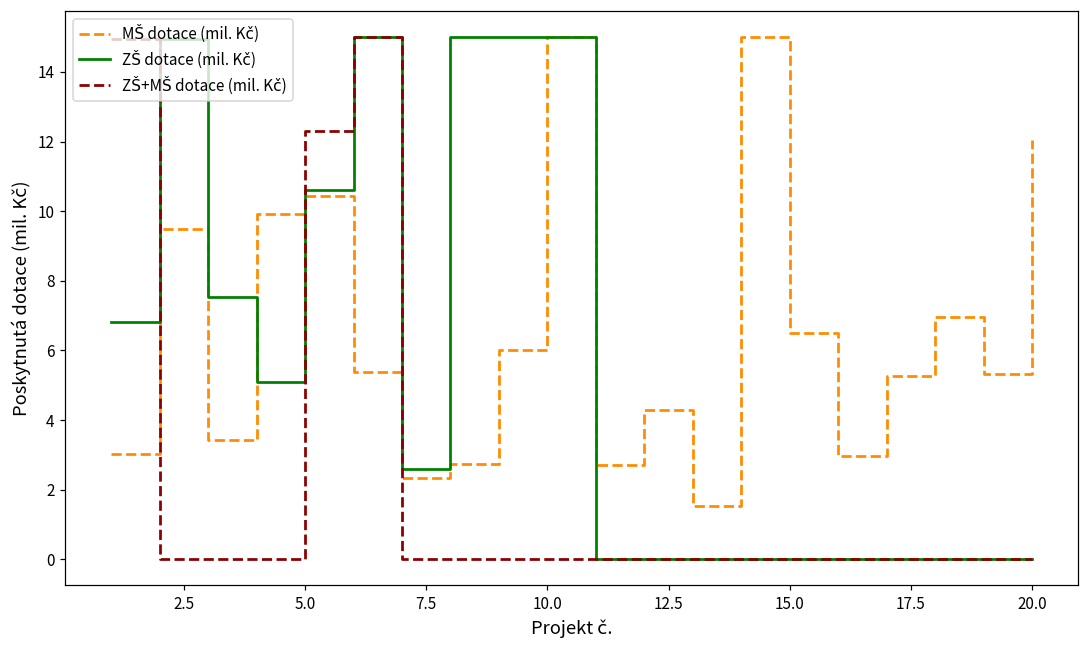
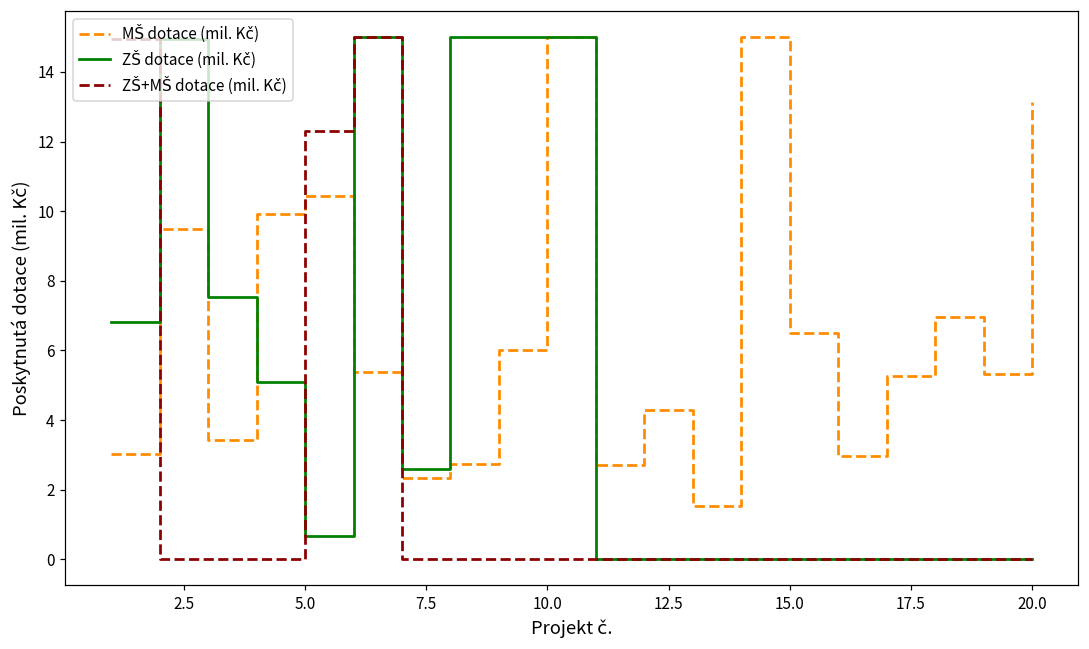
ZŠ dotace (mil. Kč), 5.0: 10.6 -> 0.7
MŠ dotace (mil. Kč), 20.0: 12.0 -> 13.1
